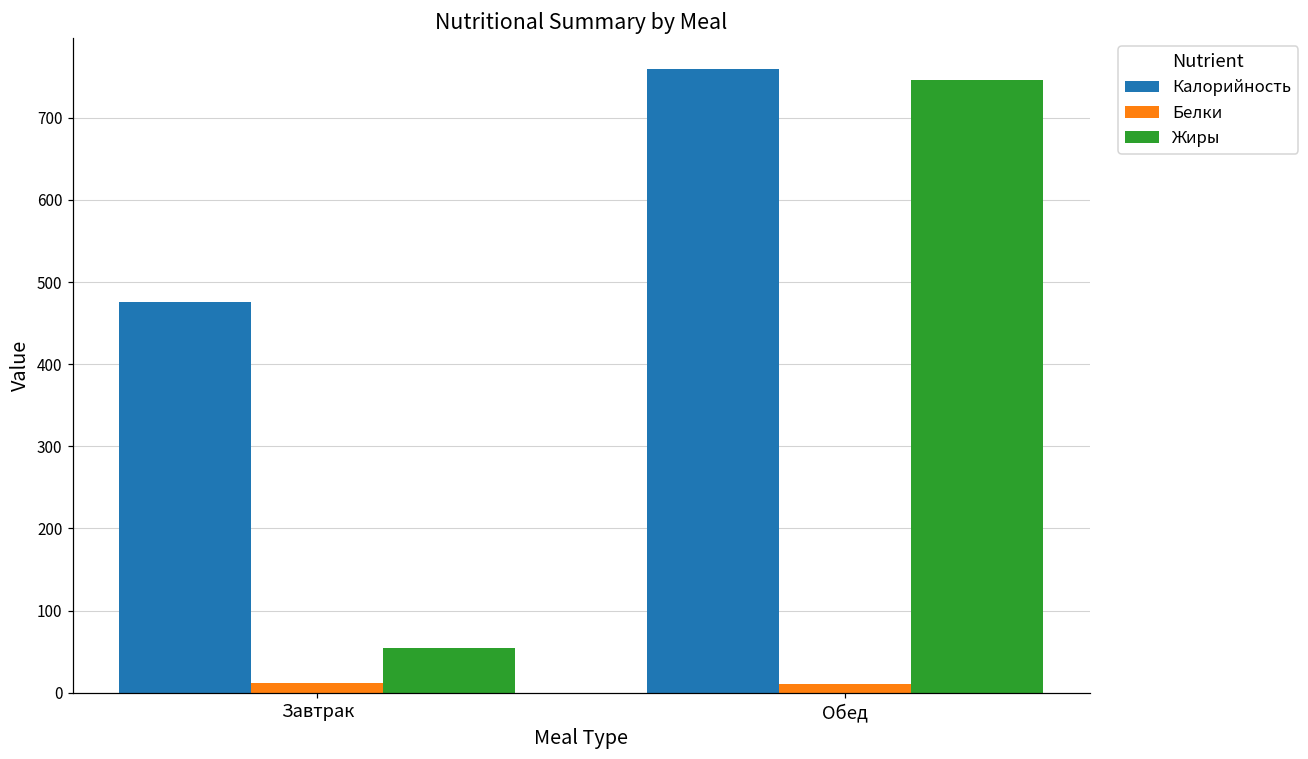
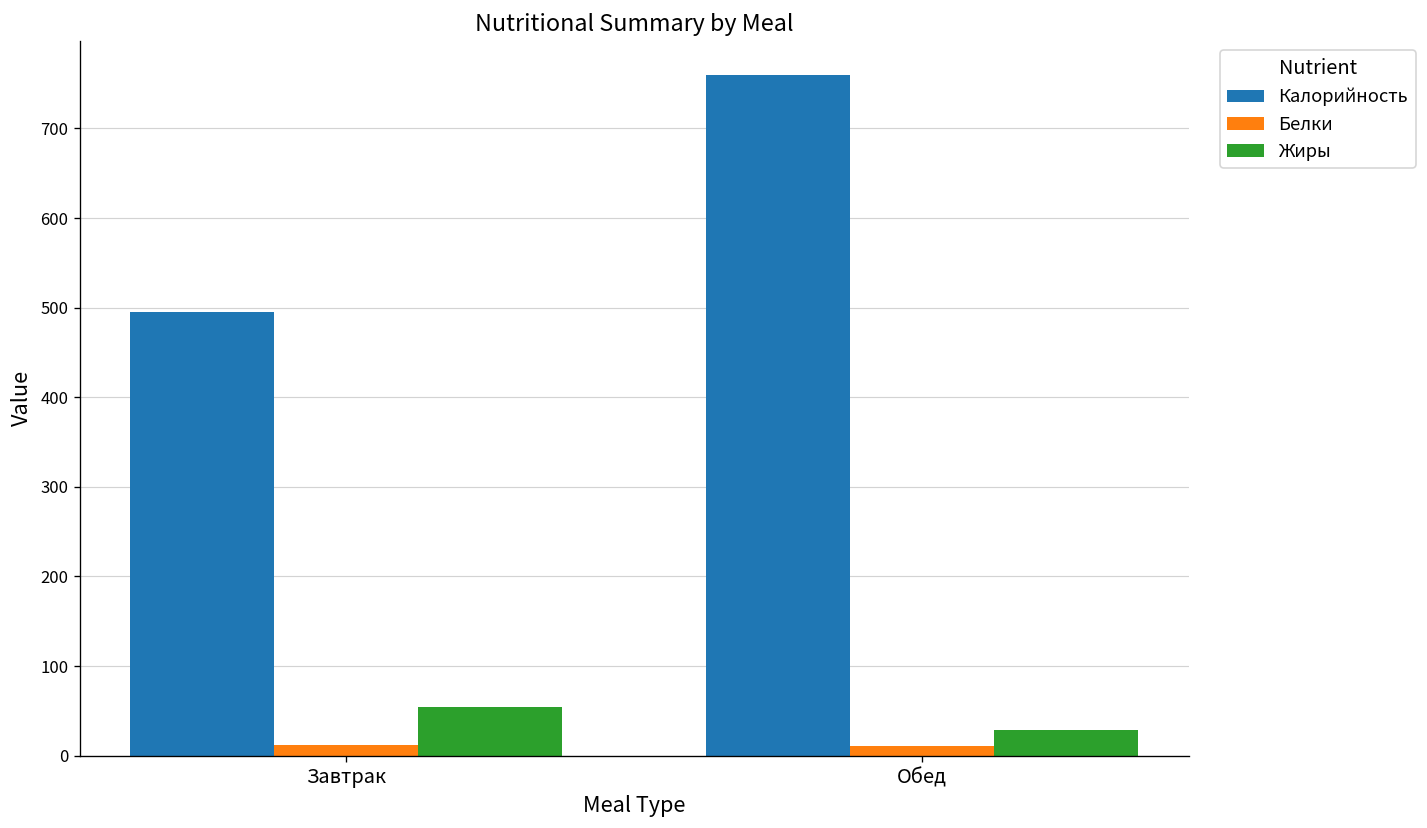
Калорийность, Завтрак: 480 -> 500
Жиры, Обед: 750 -> 30
